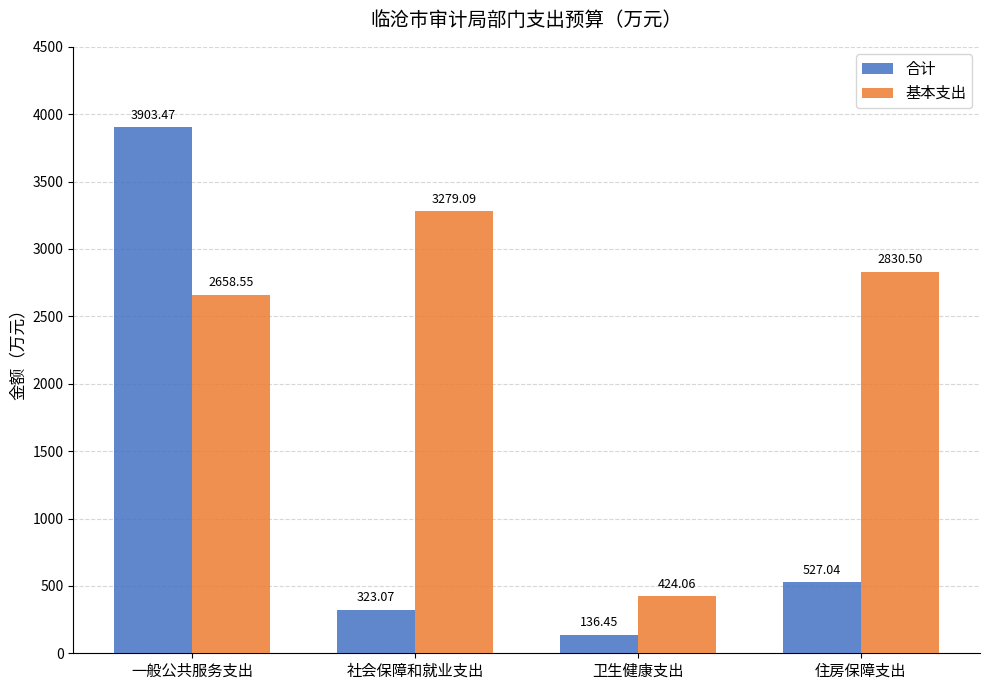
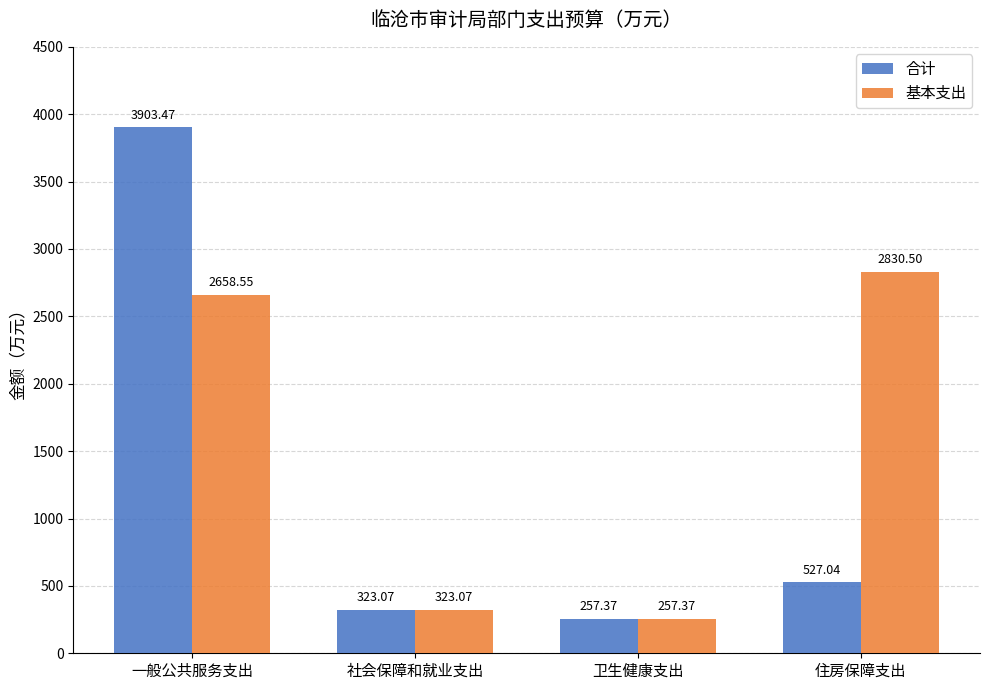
基本支出, 社会保障和就业支出: 3279.09 -> 323.07
合计, 卫生健康支出: 136.45 -> 257.37
基本支出, 卫生健康支出: 424.06 -> 257.37
